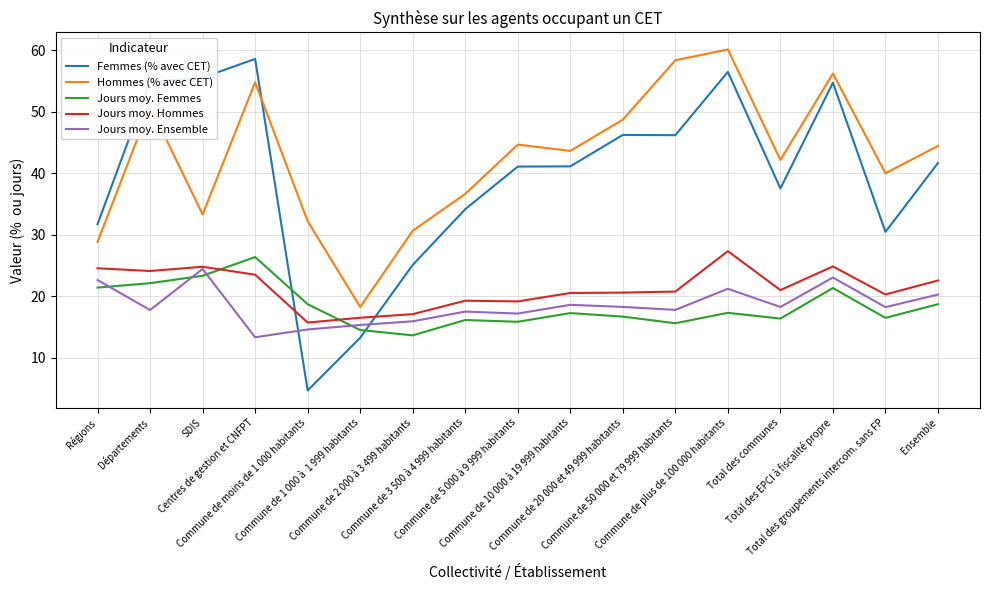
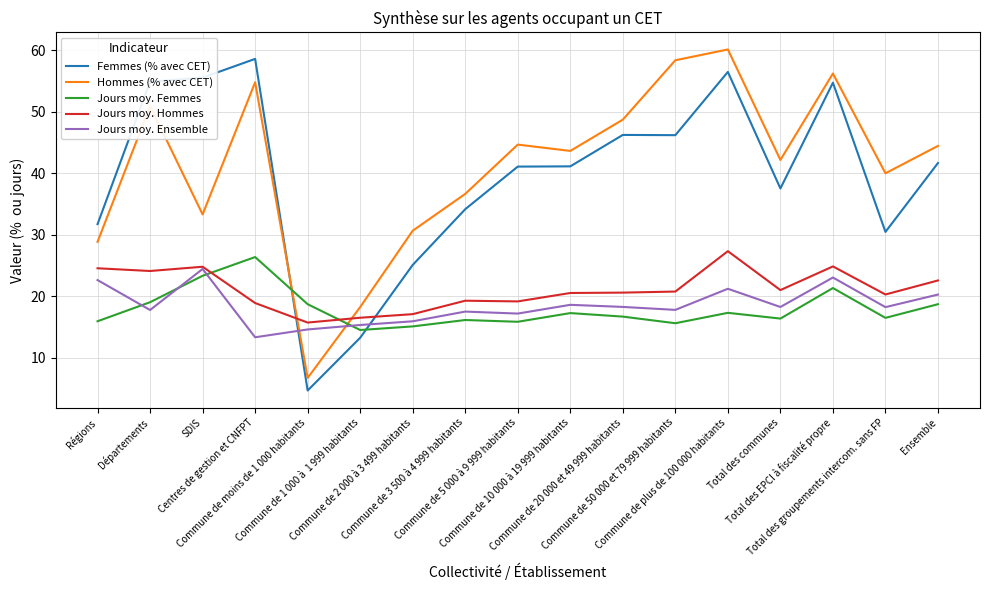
Jours moy. Femmes, Régions: 21 -> 16
Jours moy. Femmes, Départements: 22 -> 19
Jours moy. Hommes, Centres de gestion et CNFPT: 24 -> 19
Hommes (% avec CET), Commune de moins de 1 000 habitants: 32 -> 7
Jours moy. Femmes, Commune de 2 000 à 3 499 habitants: 14 -> 15
